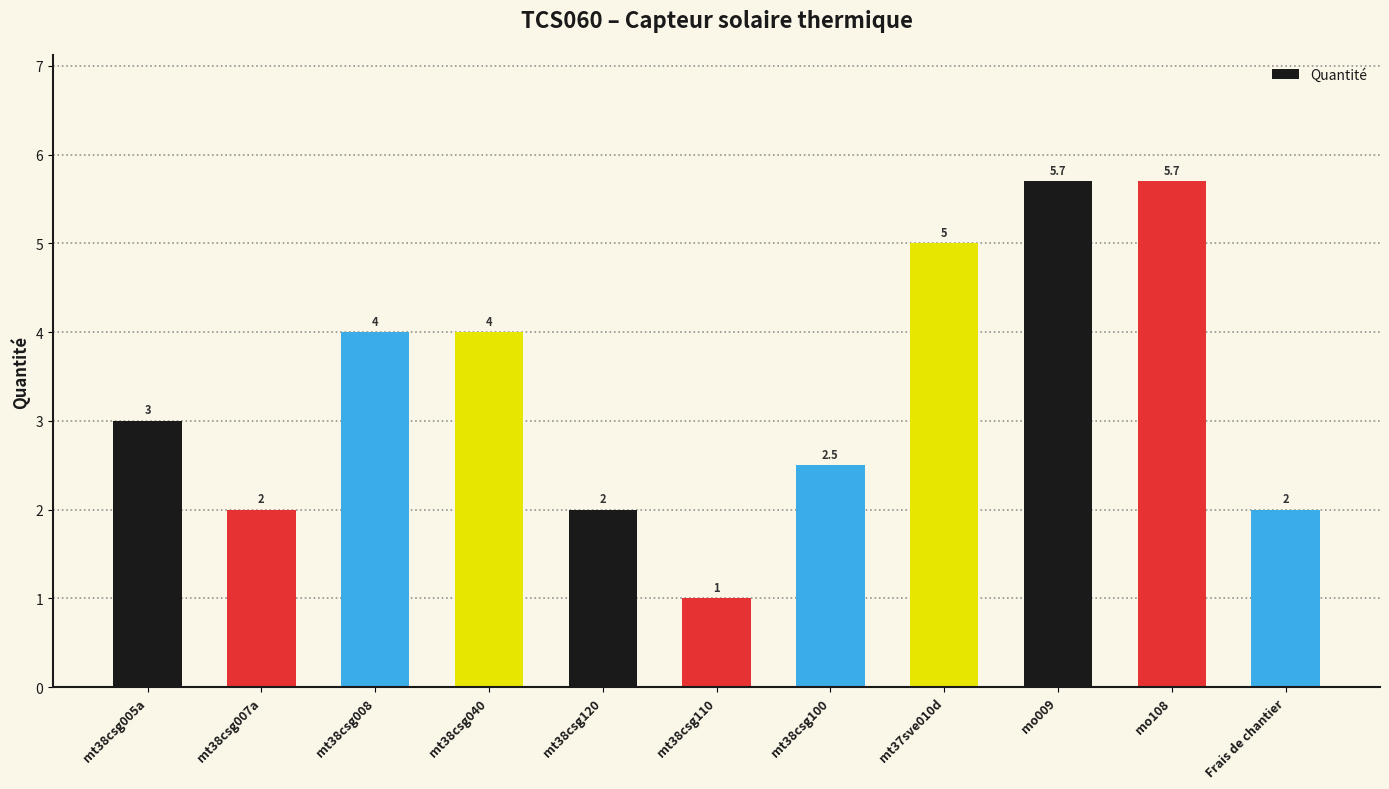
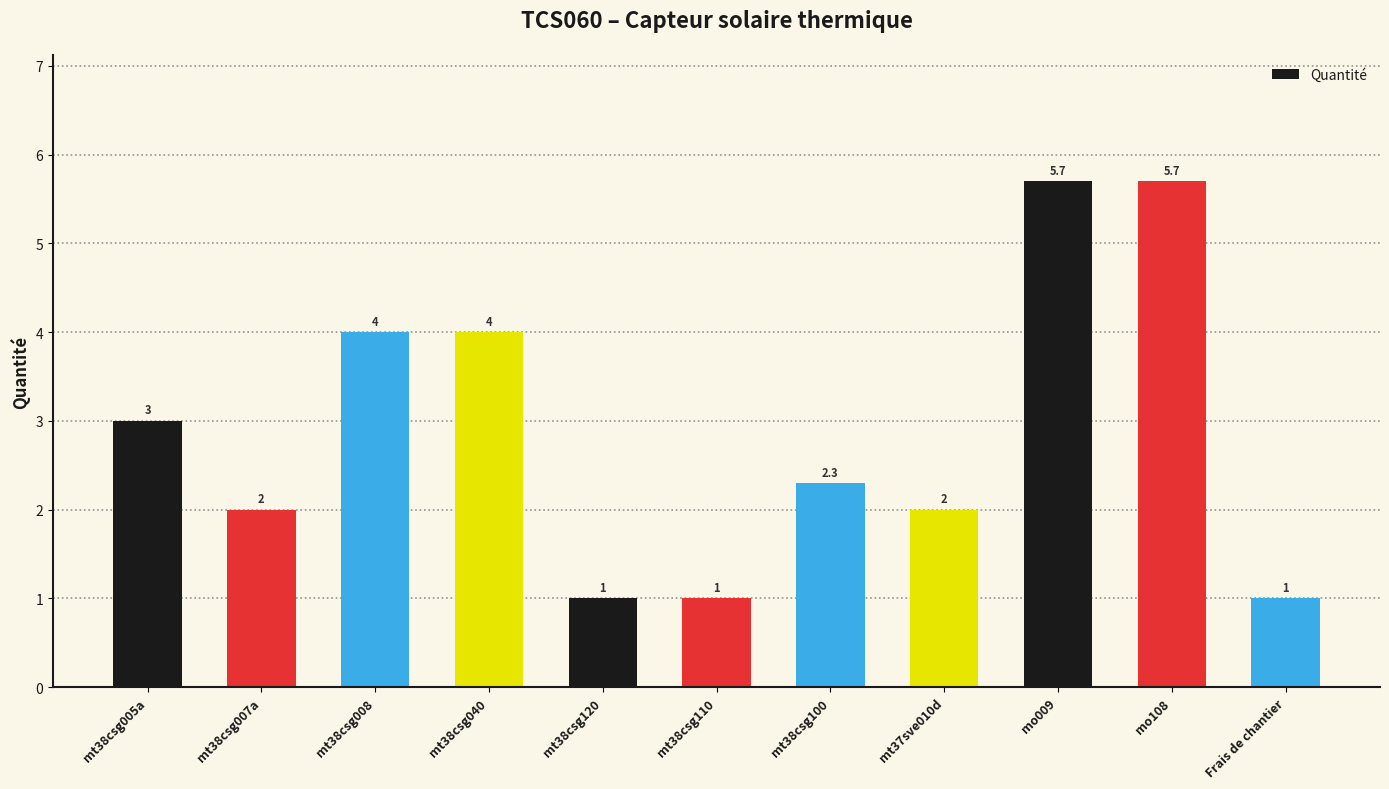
mt38csg120: 2 -> 1
mt38csg100: 2.5 -> 2.3
mt37sve010d: 5 -> 2
Frais de chantier: 2 -> 1
